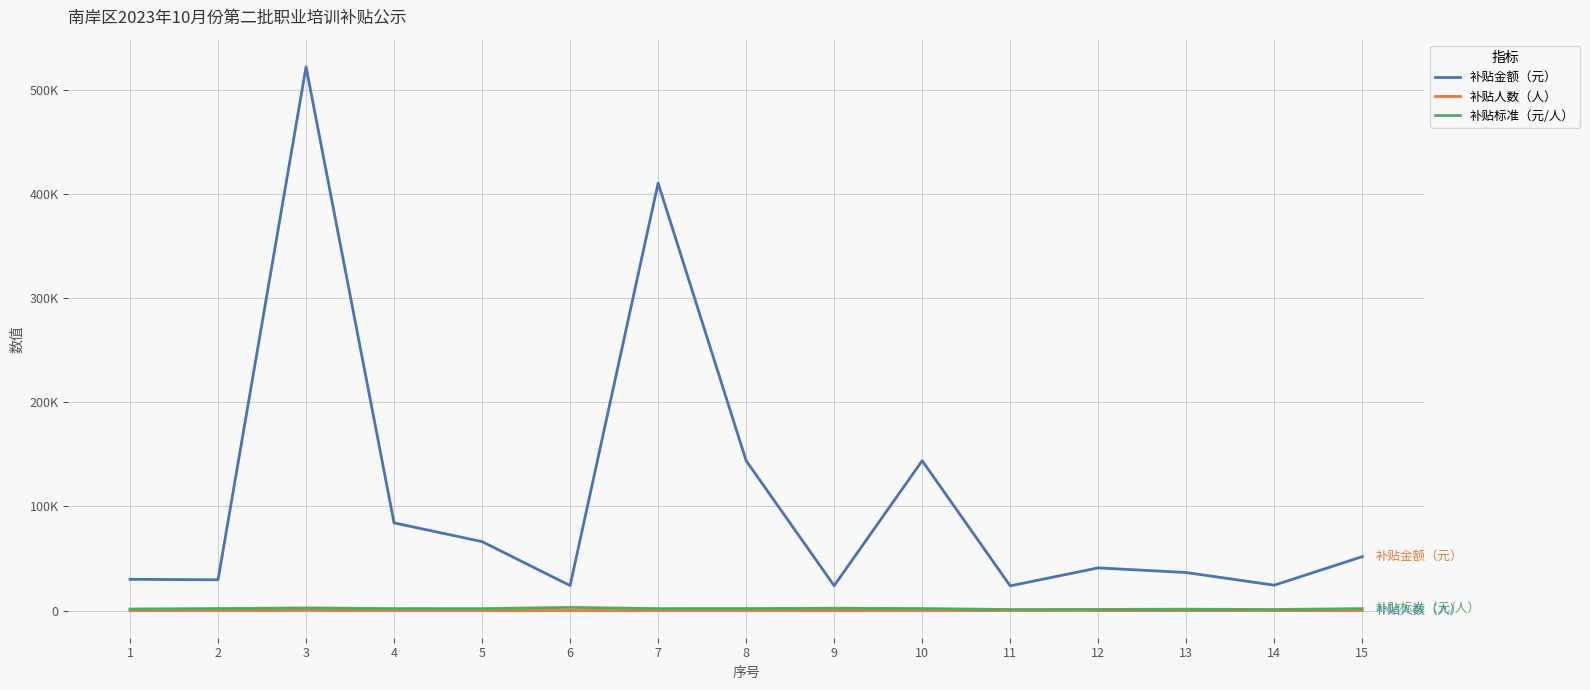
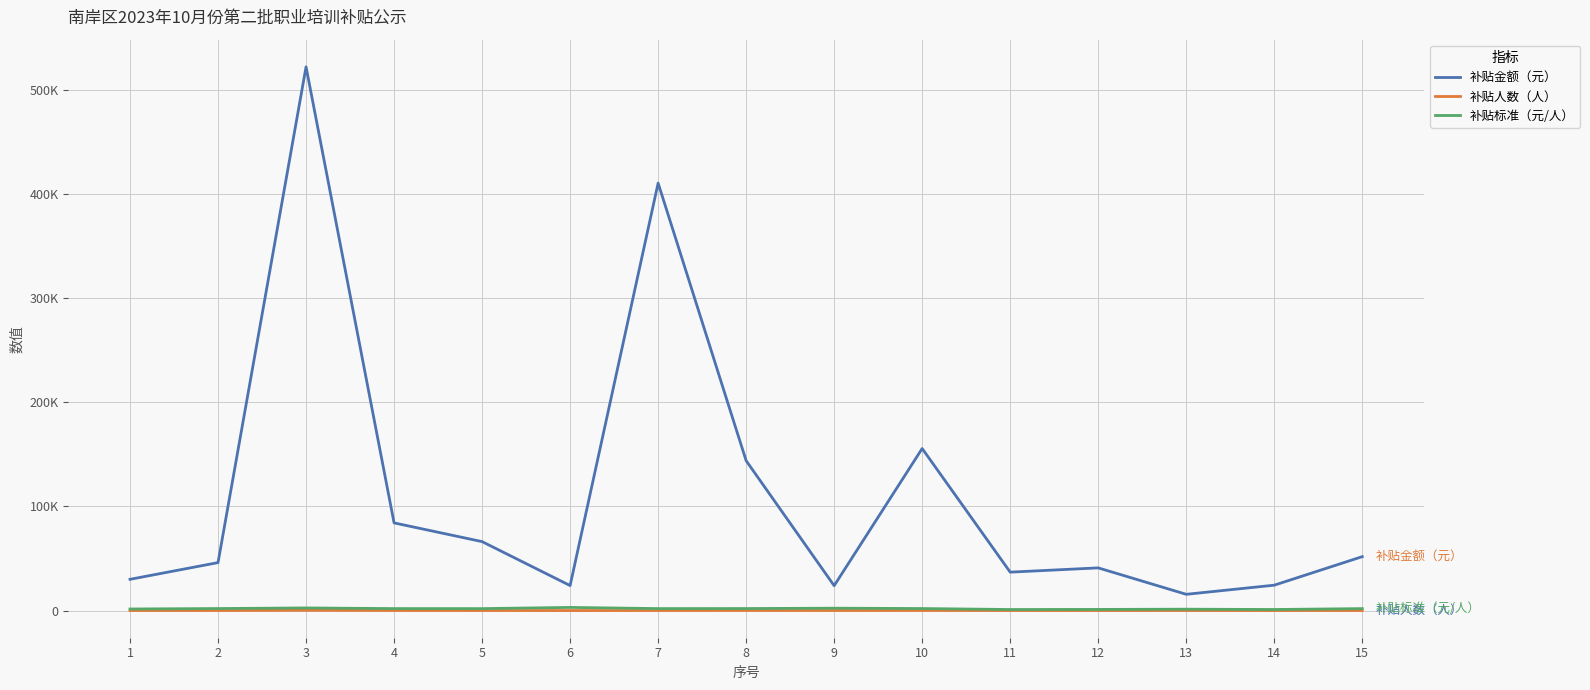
补贴金额（元）, 2: 30000 -> 46000
补贴金额（元）, 10: 144000 -> 156000
补贴金额（元）, 11: 24000 -> 37000
补贴金额（元）, 13: 37000 -> 16000
